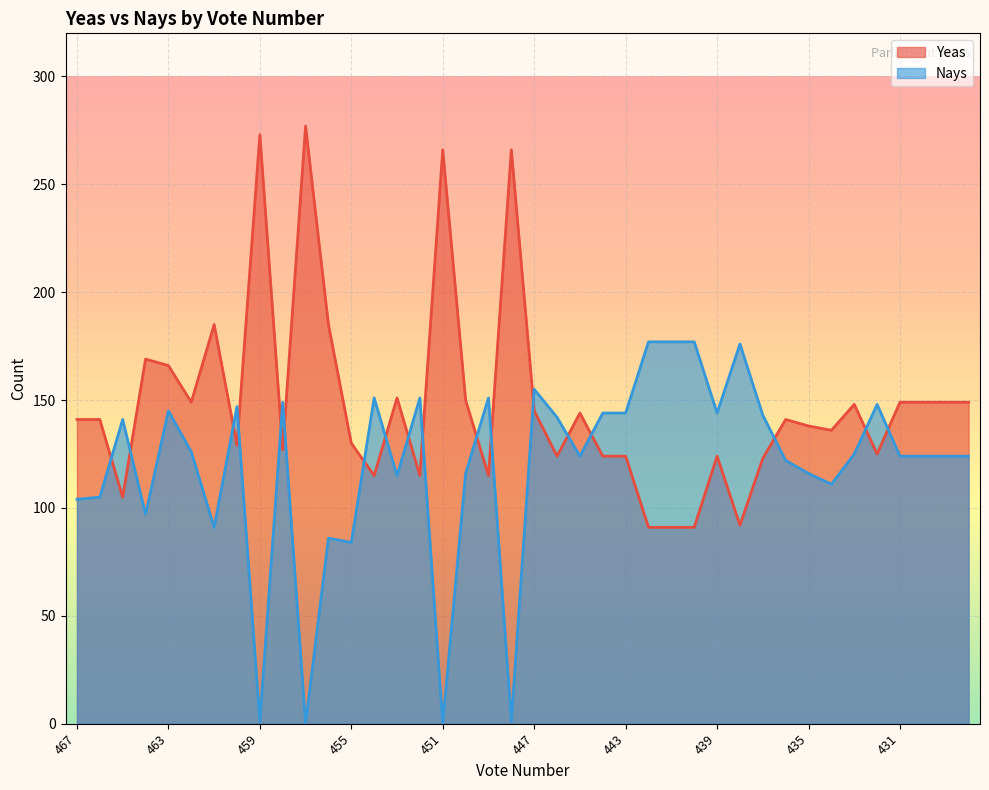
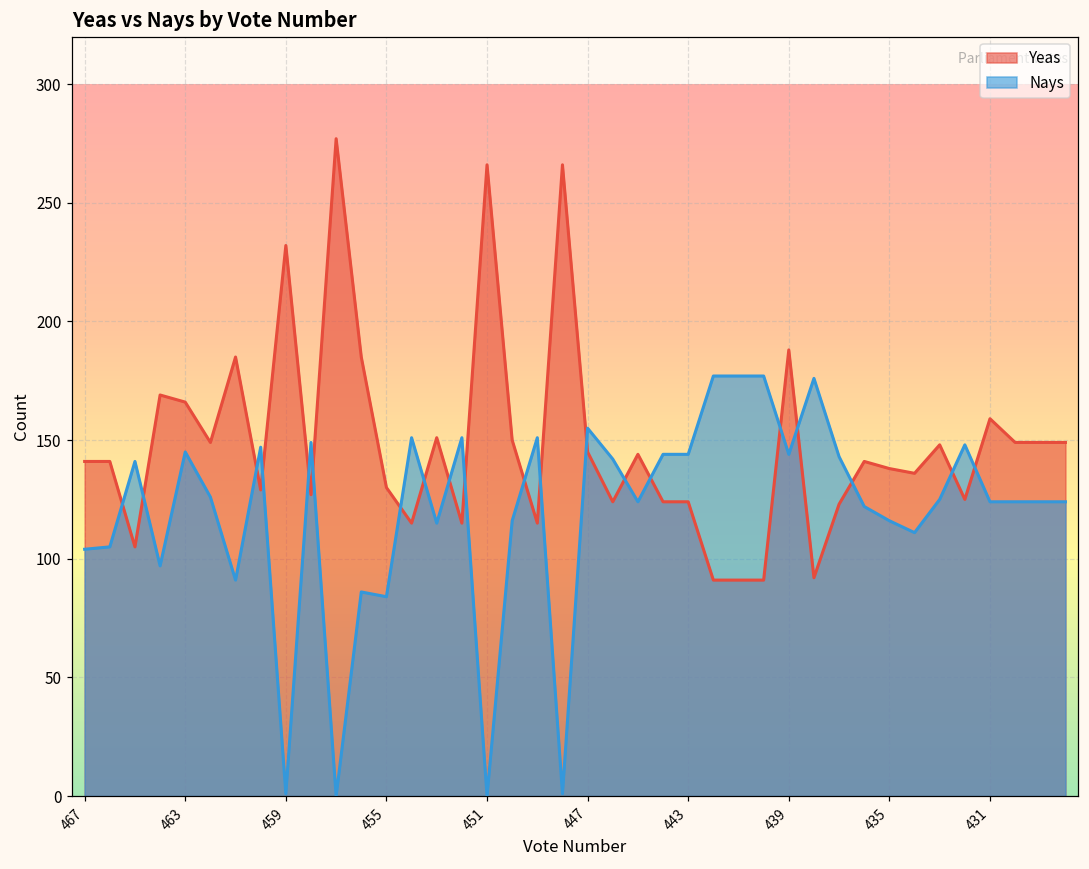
Yeas, 459: 273 -> 232
Yeas, 439: 124 -> 188
Yeas, 431: 149 -> 159
